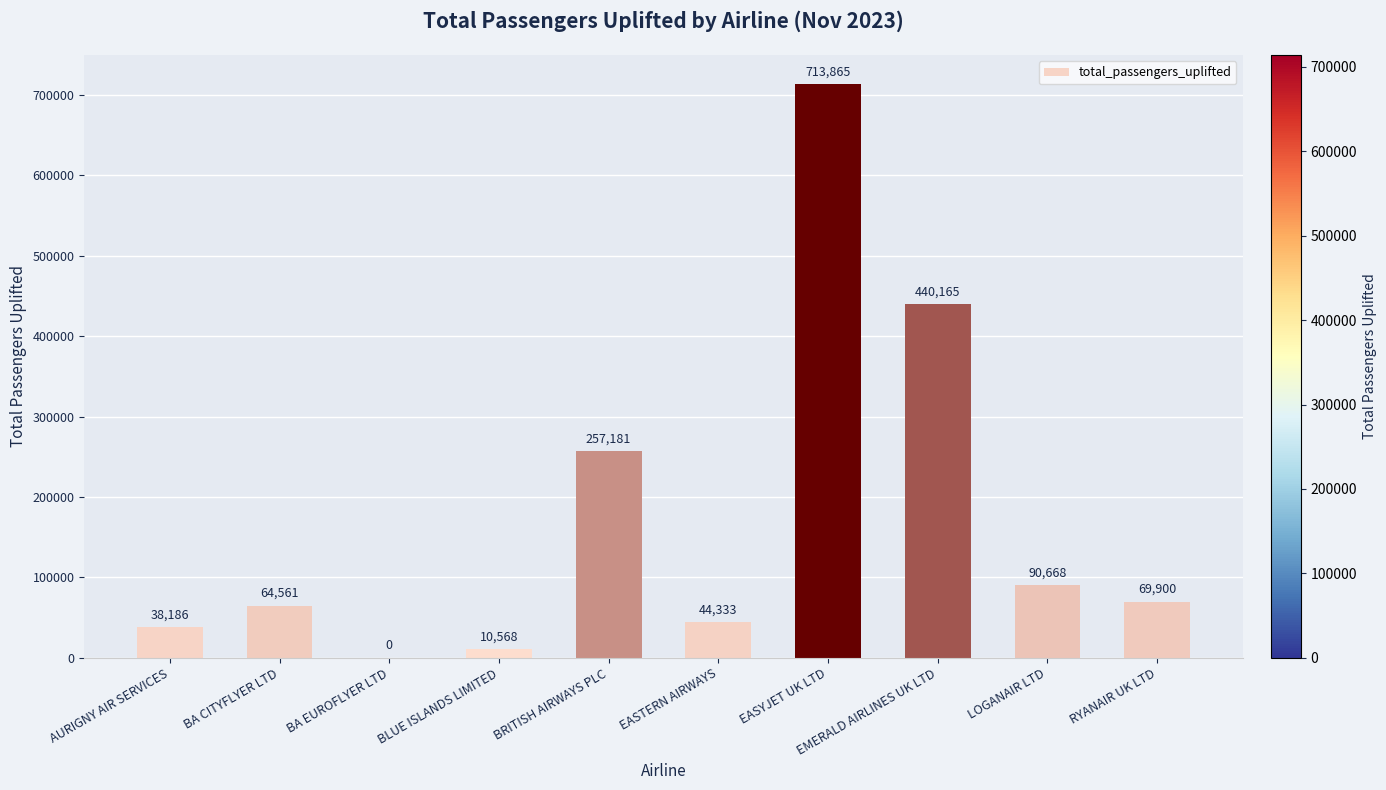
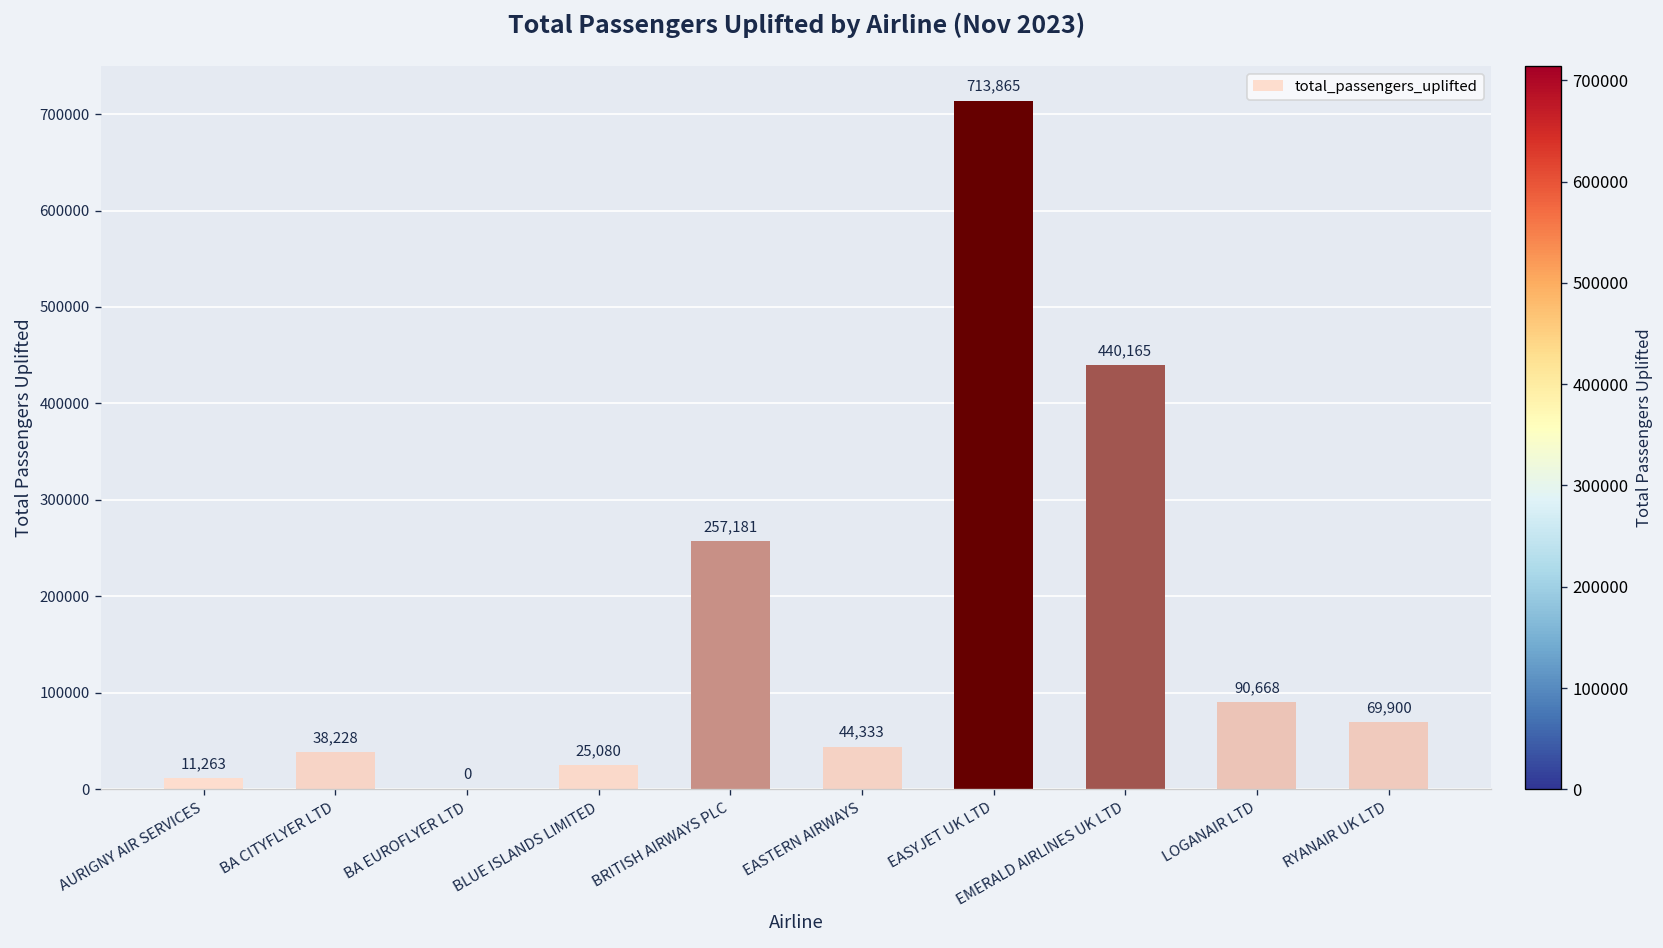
AURIGNY AIR SERVICES: 38,186 -> 11,263
BA CITYFLYER LTD: 64,561 -> 38,228
BLUE ISLANDS LIMITED: 10,568 -> 25,080
